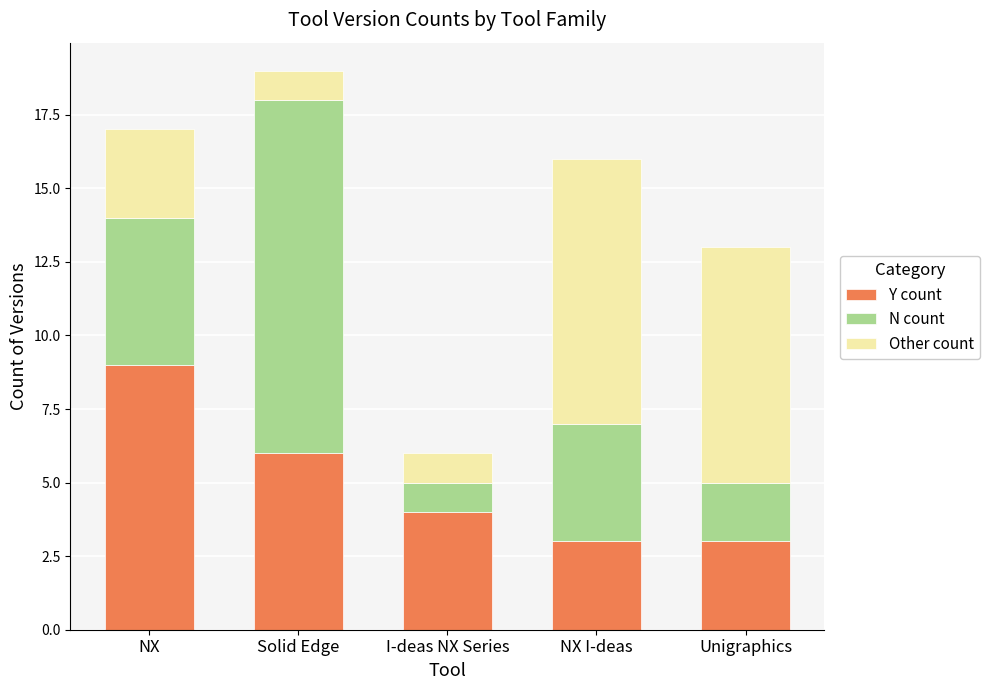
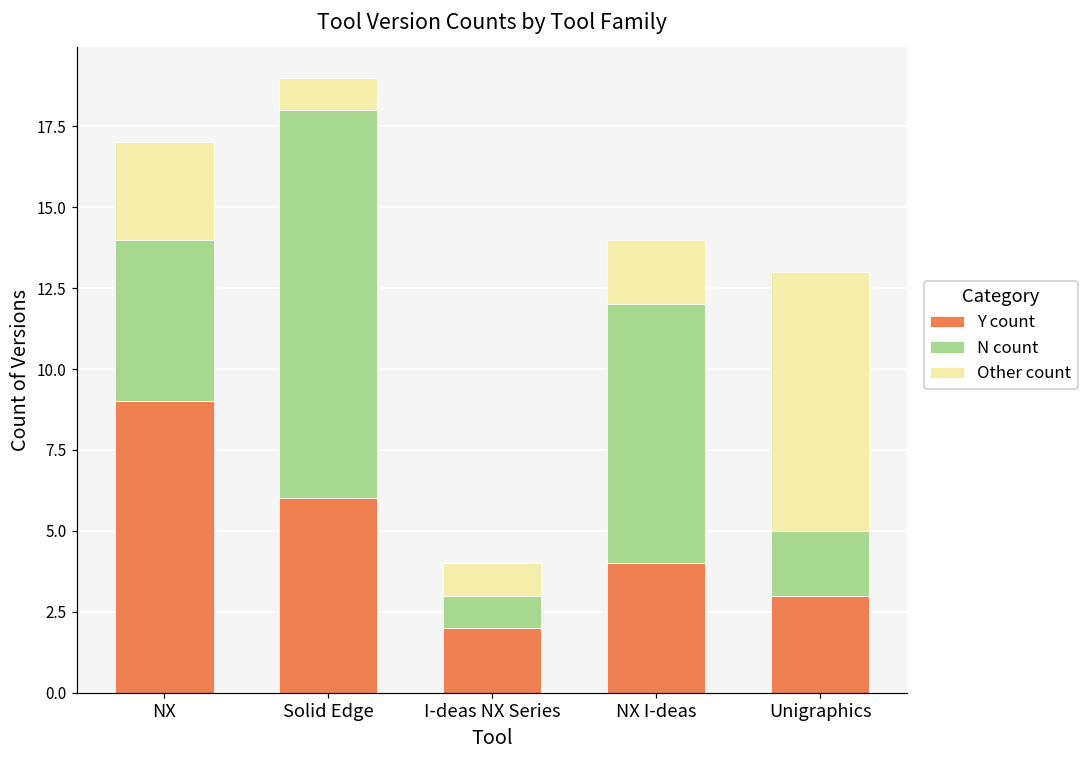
Y count, I-deas NX Series: 4 -> 2
Y count, NX I-deas: 3 -> 4
N count, NX I-deas: 4 -> 8
Other count, NX I-deas: 9 -> 2
